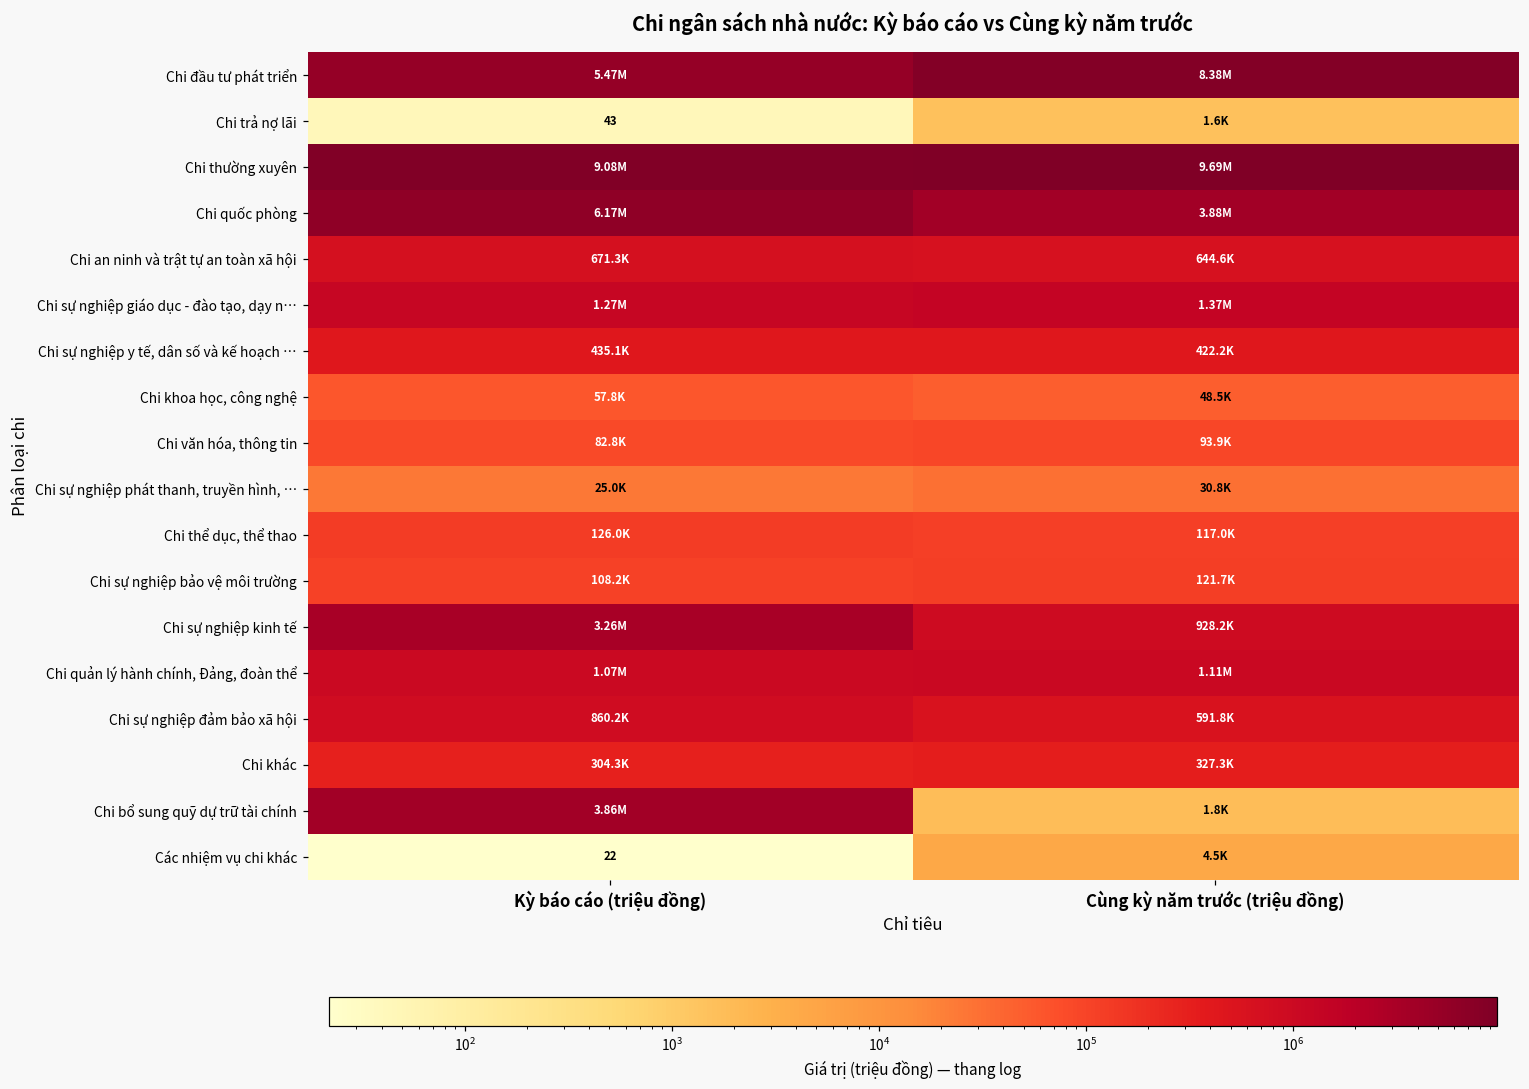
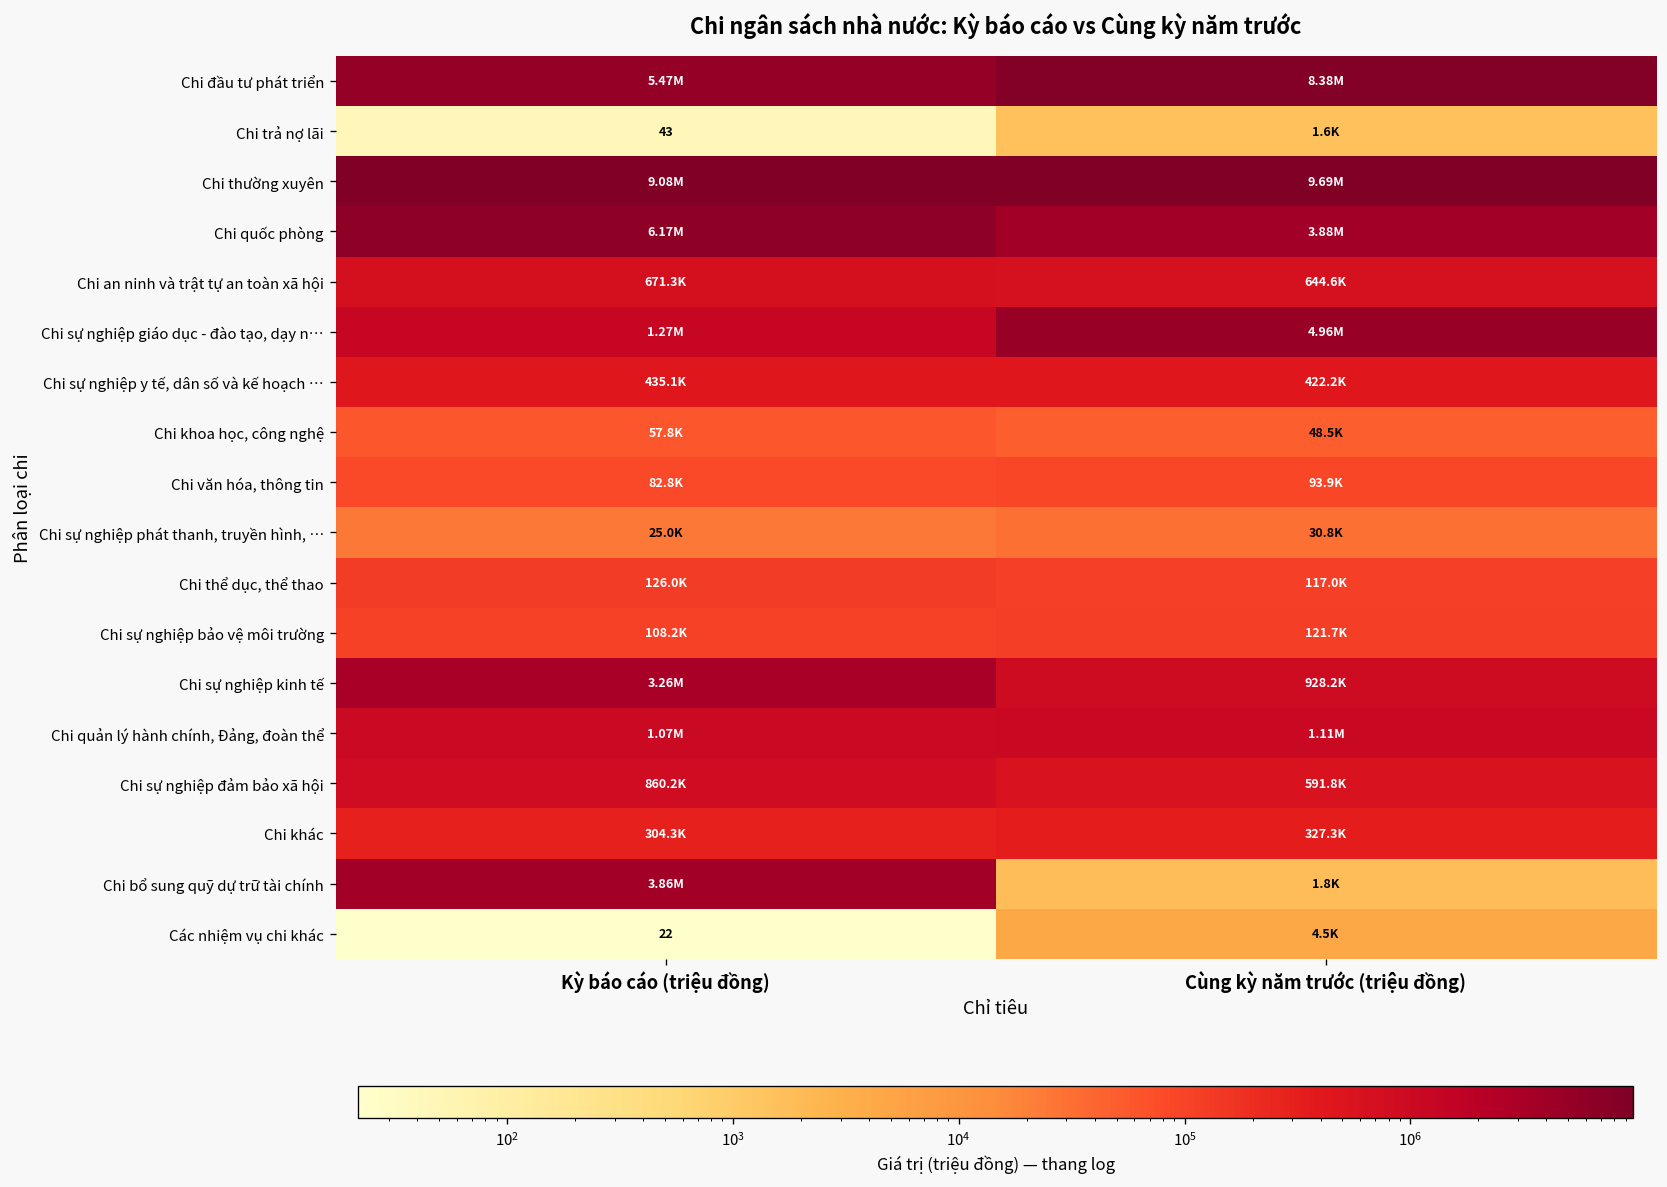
Chi sự nghiệp giáo dục - đào tạo, dạy n…, Cùng kỳ năm trước (triệu đồng): 1.37M -> 4.96M
